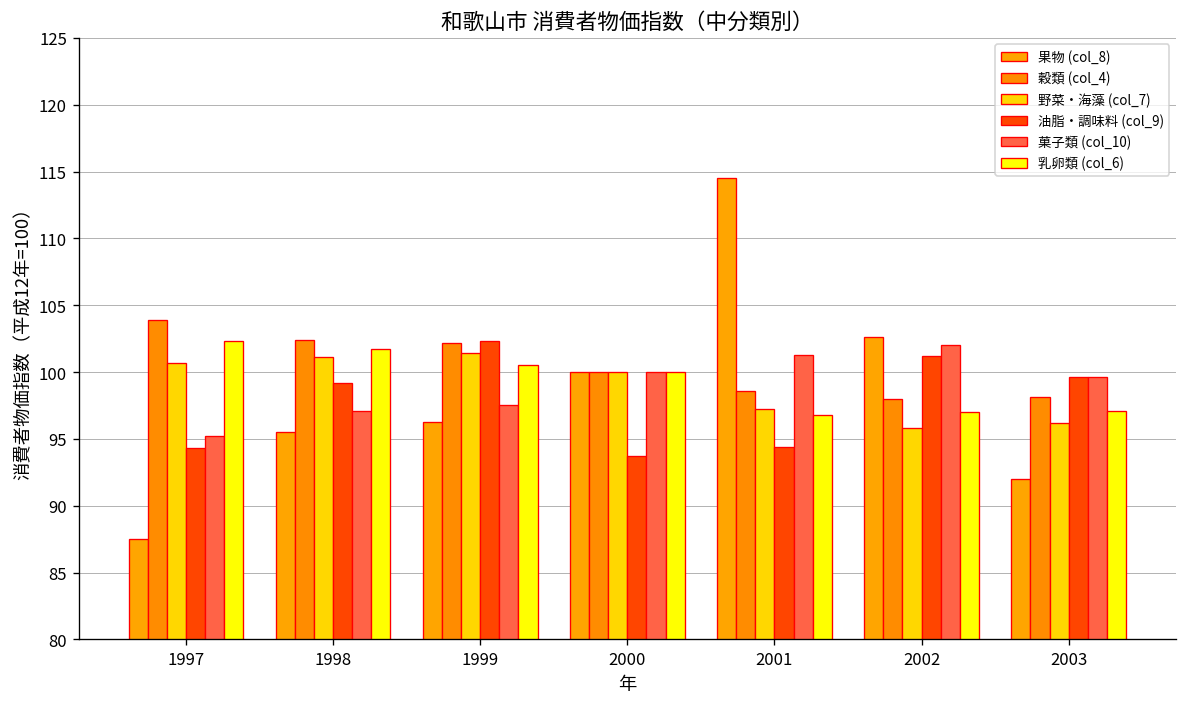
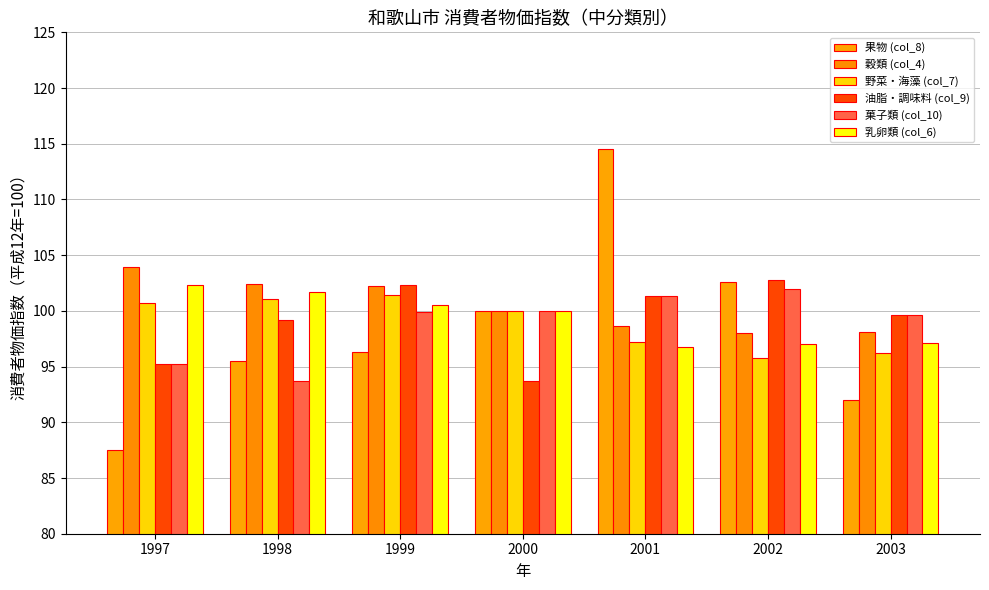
油脂・調味料 (col_9), 1997: 94.3 -> 95.2
菓子類 (col_10), 1998: 97.1 -> 93.7
菓子類 (col_10), 1999: 97.5 -> 99.9
油脂・調味料 (col_9), 2001: 94.4 -> 101.3
油脂・調味料 (col_9), 2002: 101.2 -> 102.8
